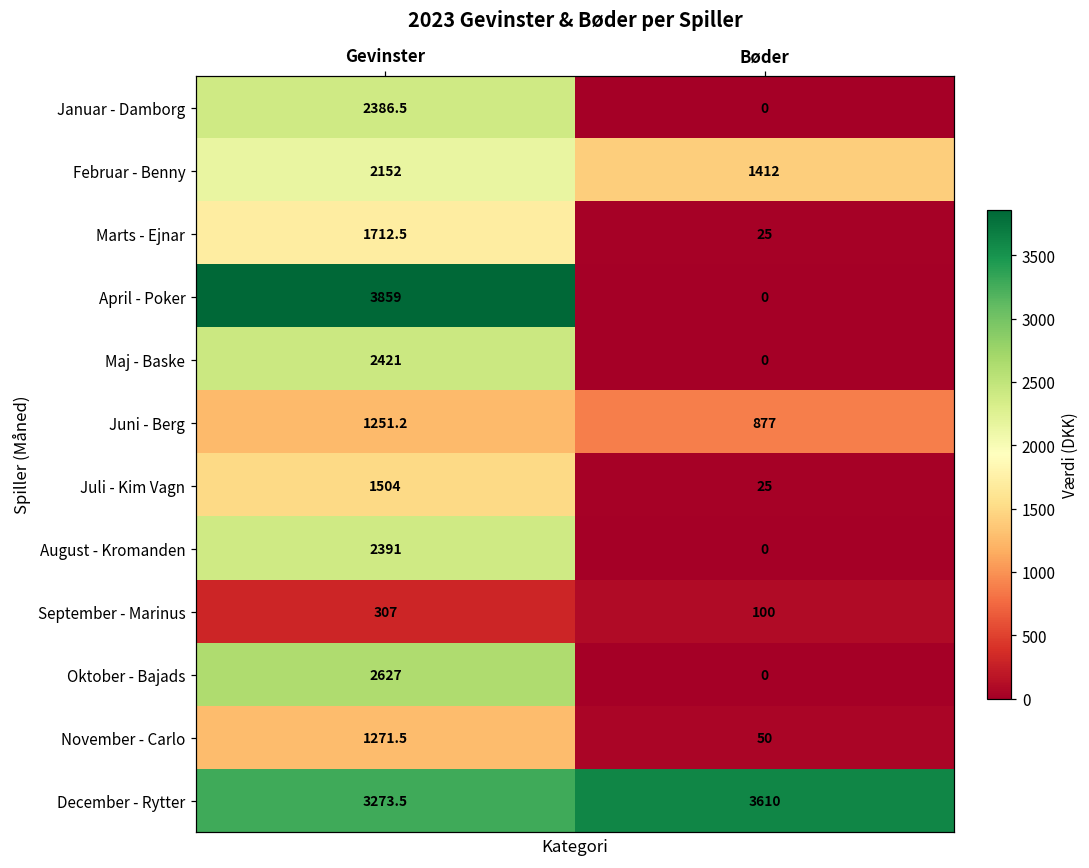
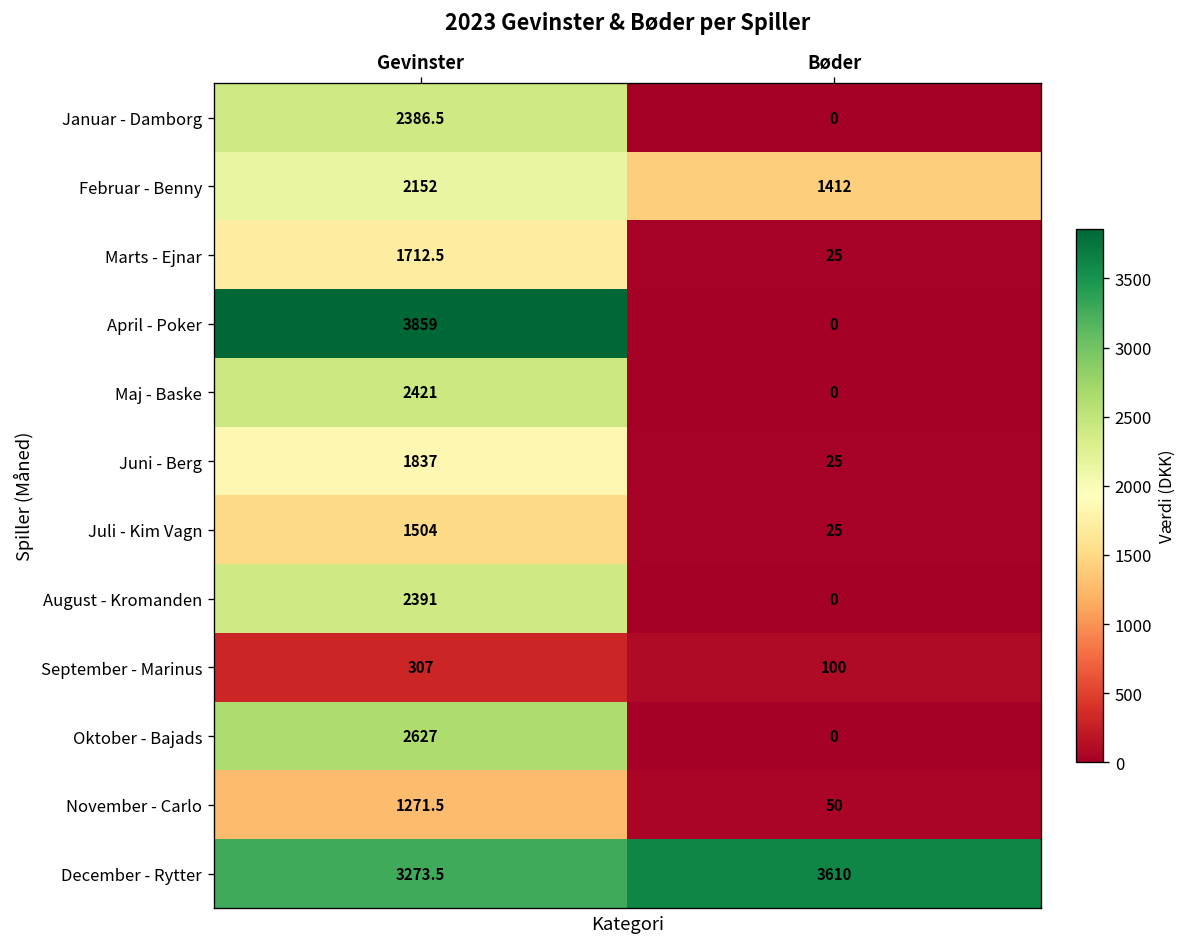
Juni - Berg, Gevinster: 1251.2 -> 1837
Juni - Berg, Bøder: 877 -> 25
